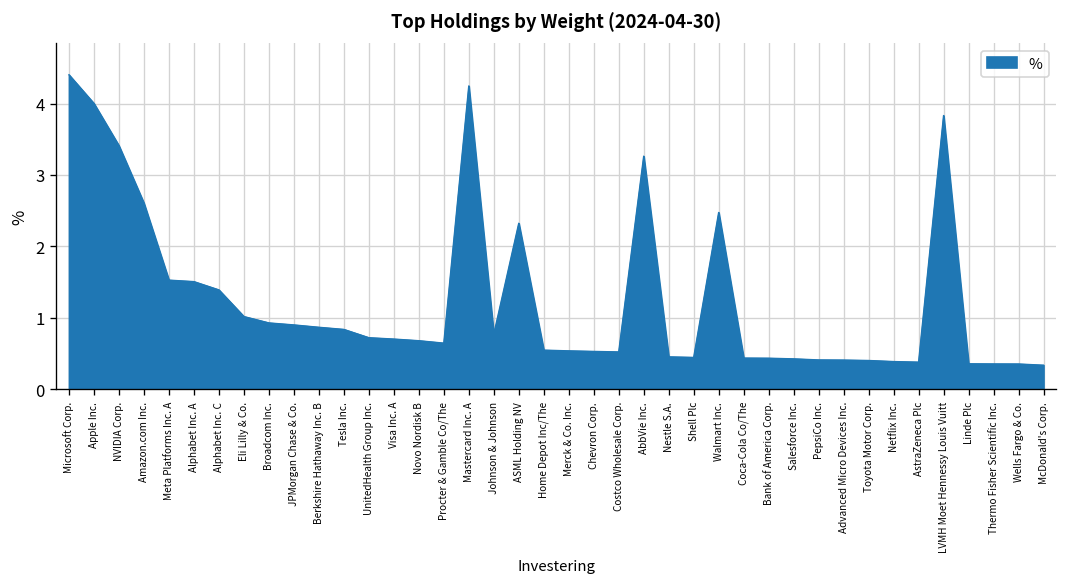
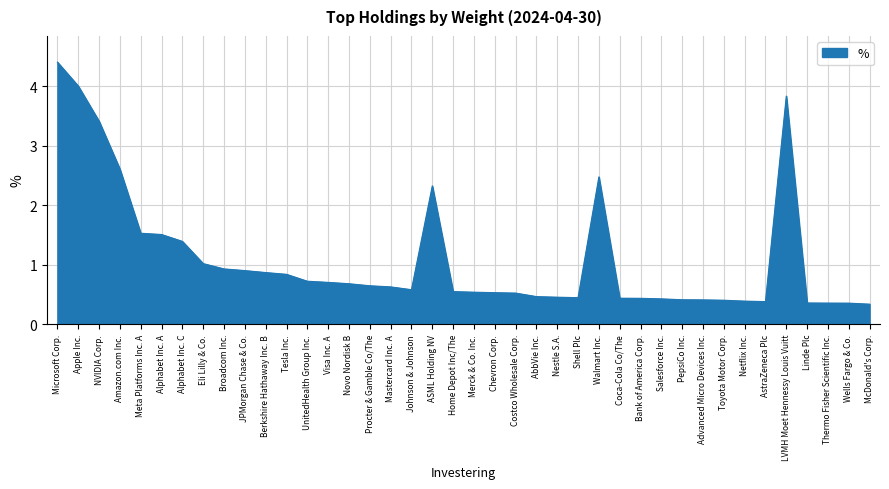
Mastercard Inc. A: 4.2 -> 0.6
Johnson & Johnson: 0.8 -> 0.6
AbbVie Inc.: 3.3 -> 0.5
